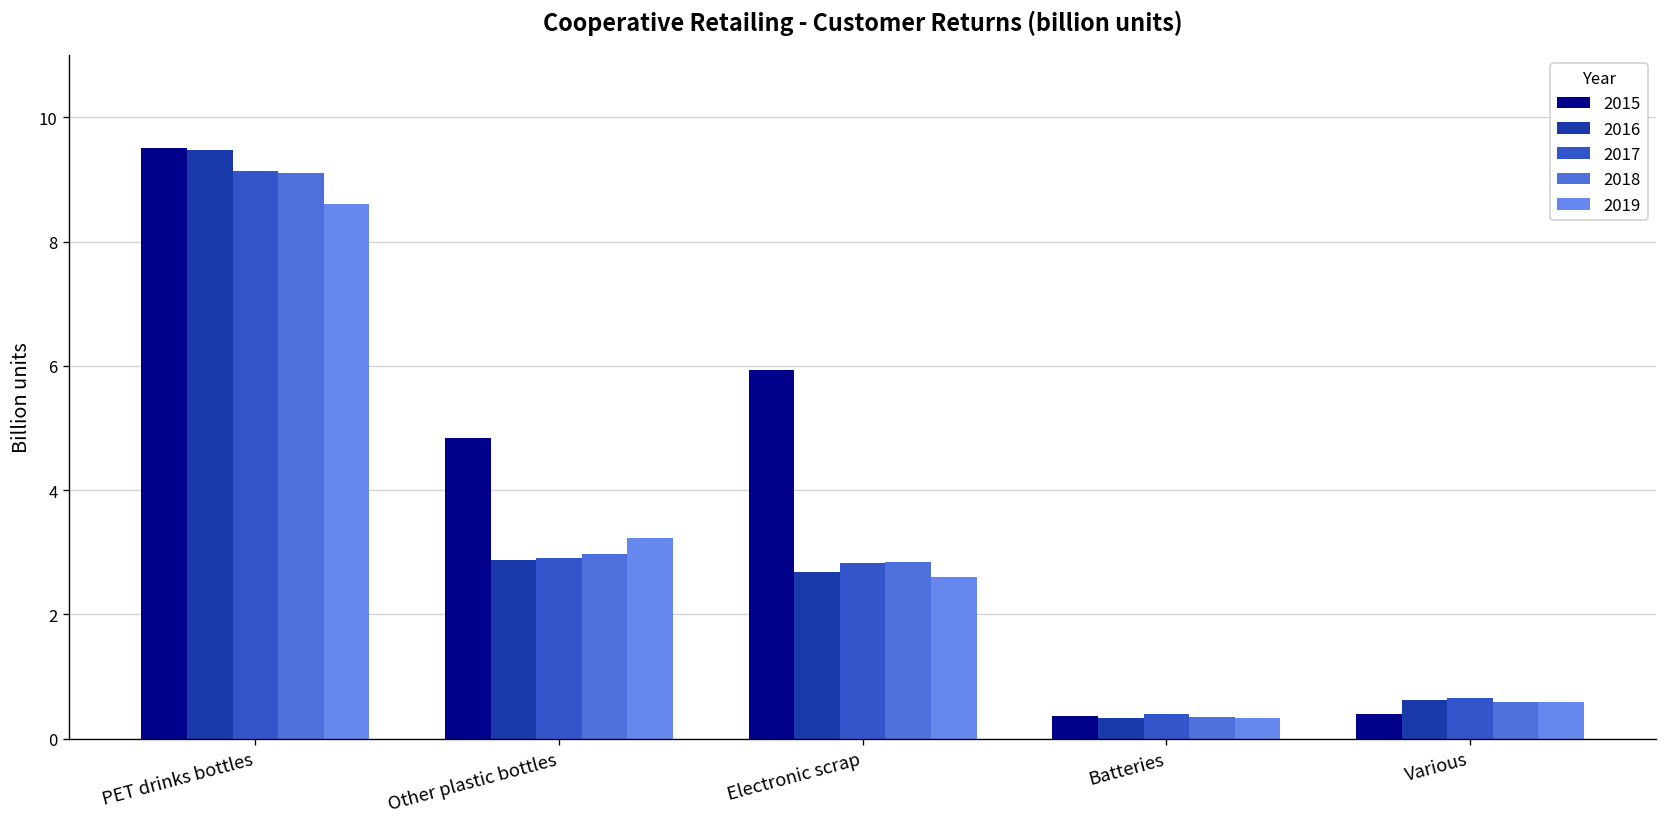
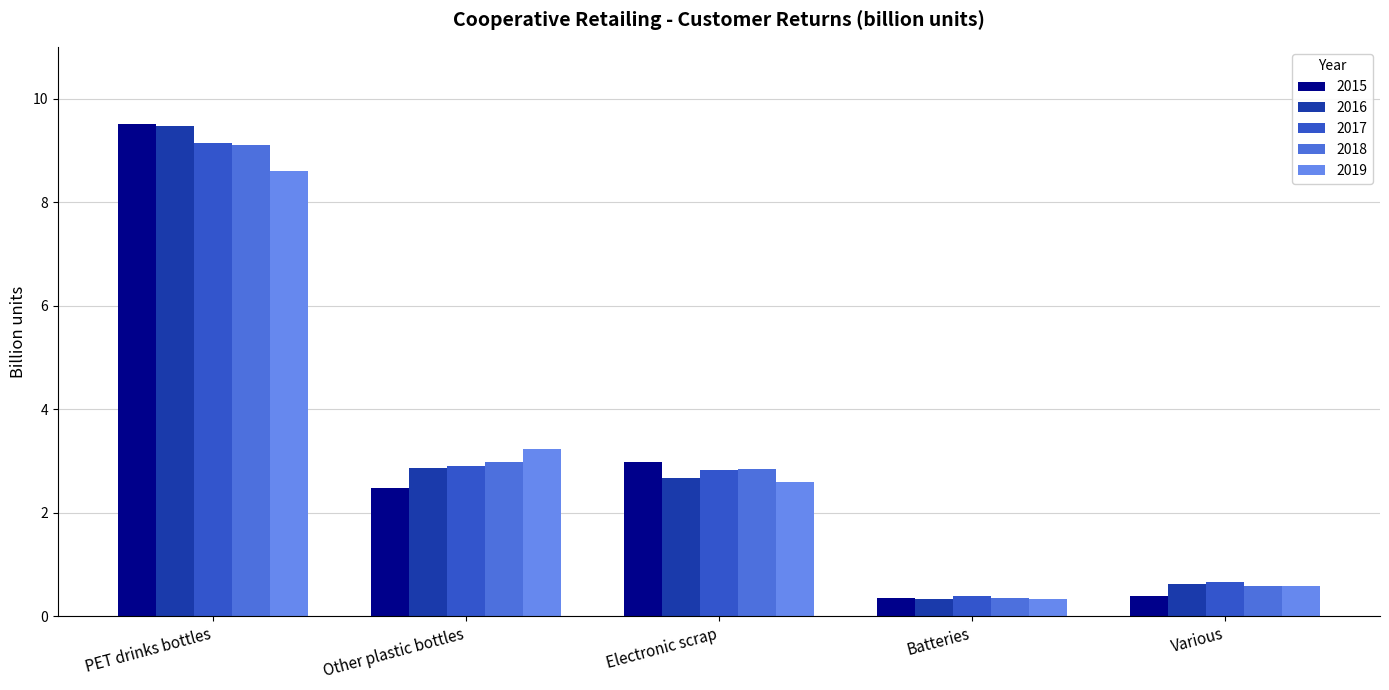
2015, Other plastic bottles: 4.8 -> 2.5
2015, Electronic scrap: 5.9 -> 3.0
